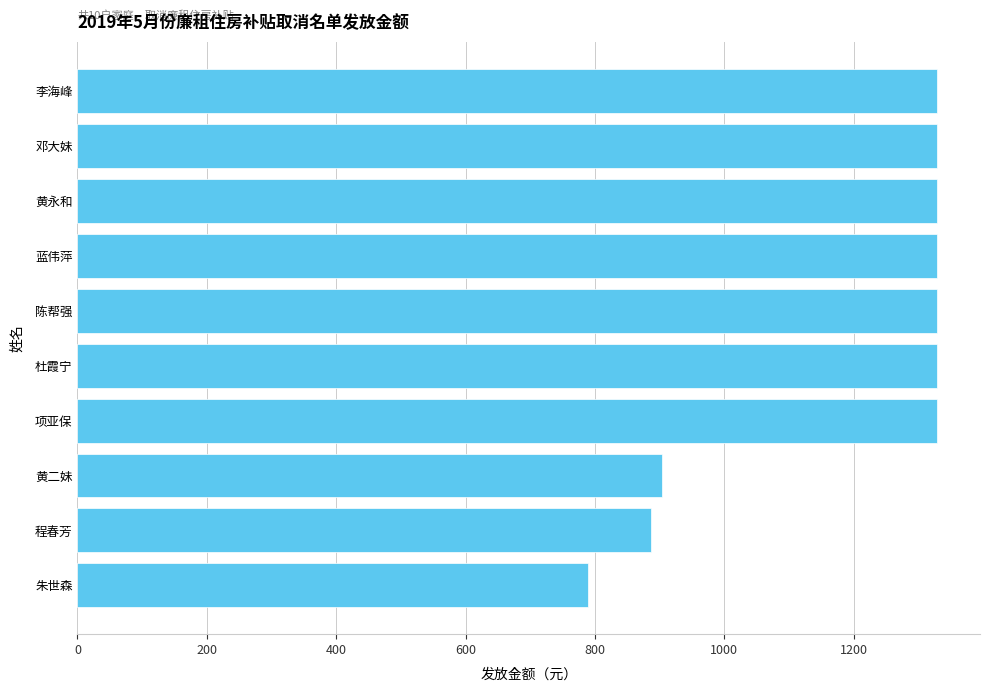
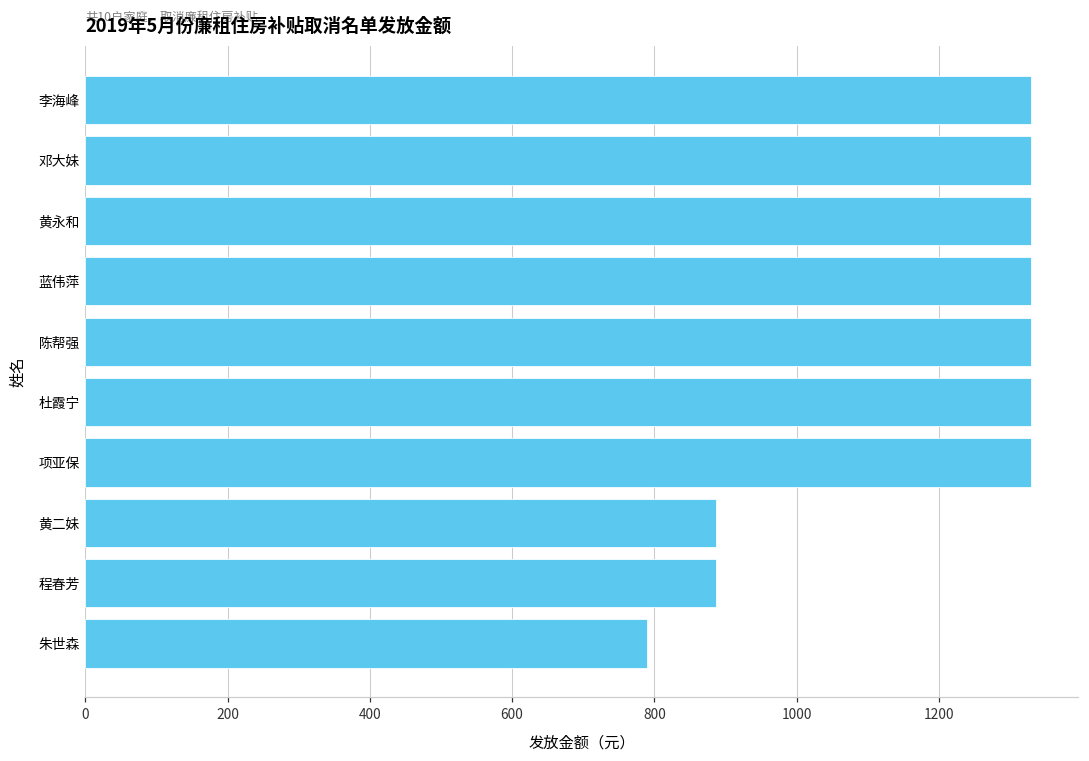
黄二妹: 900 -> 890
